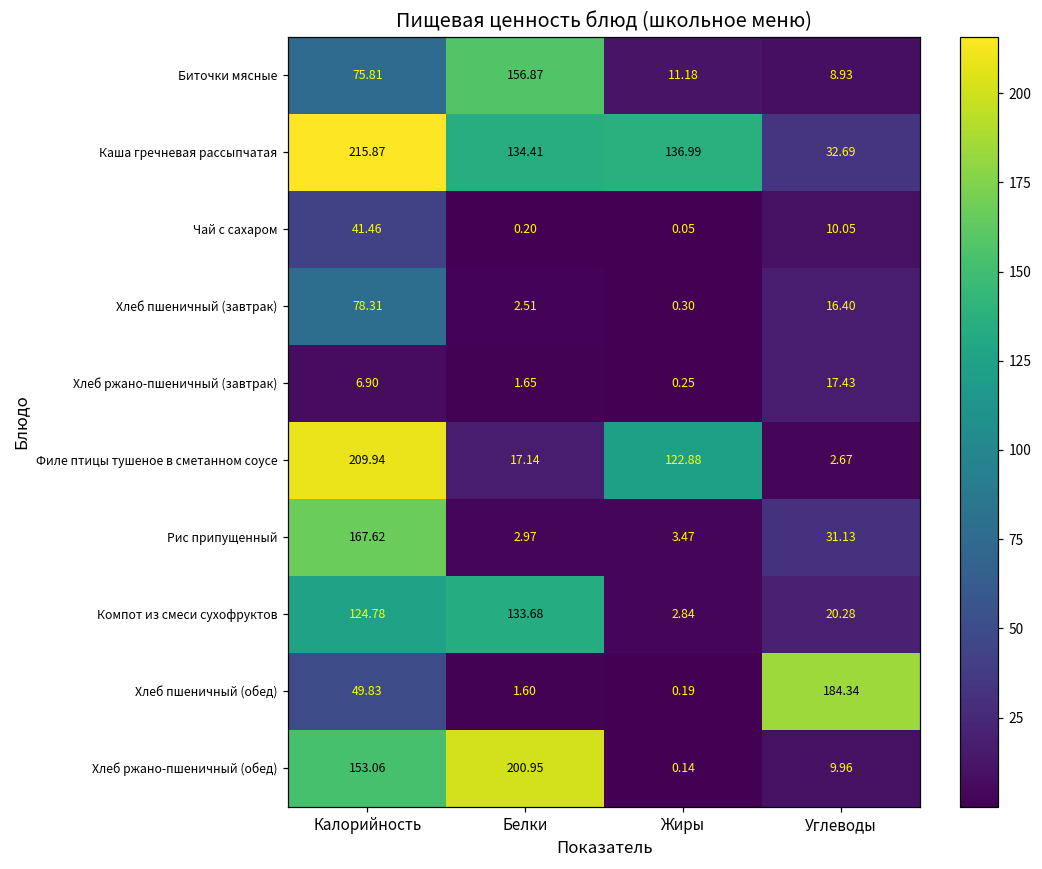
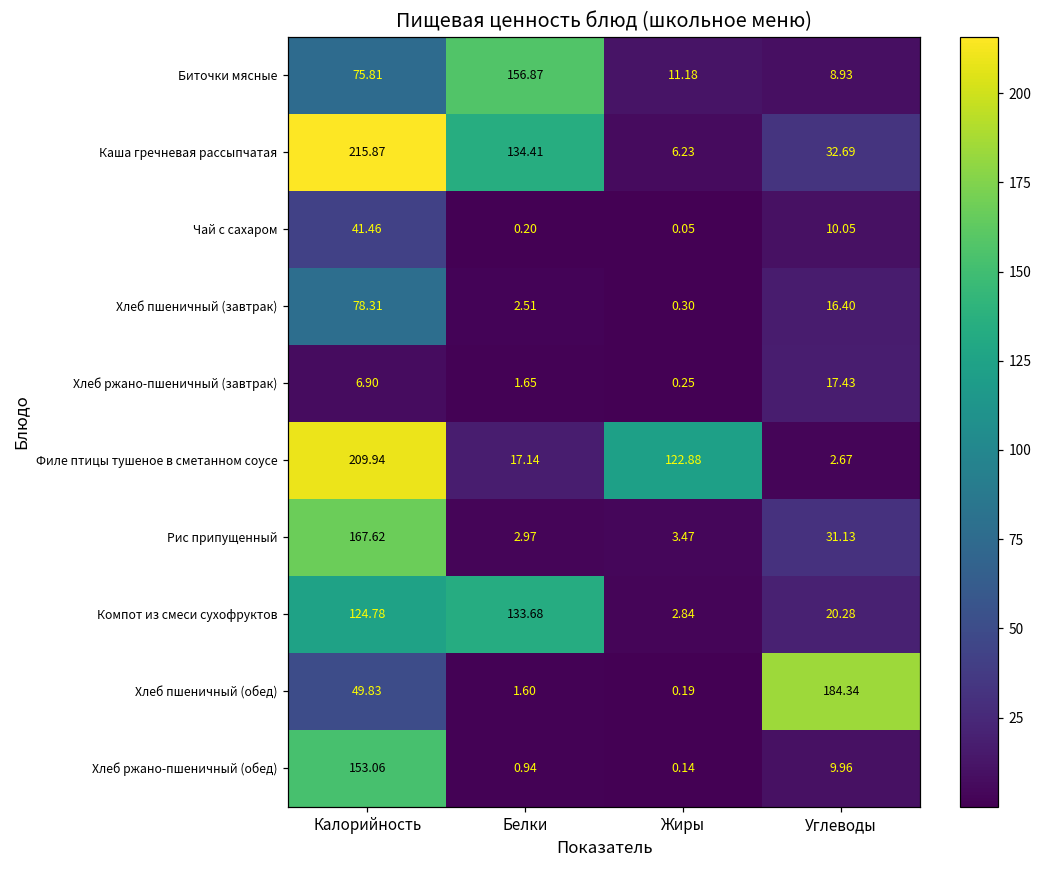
Каша гречневая рассыпчатая, Жиры: 136.99 -> 6.23
Хлеб ржано-пшеничный (обед), Белки: 200.95 -> 0.94
